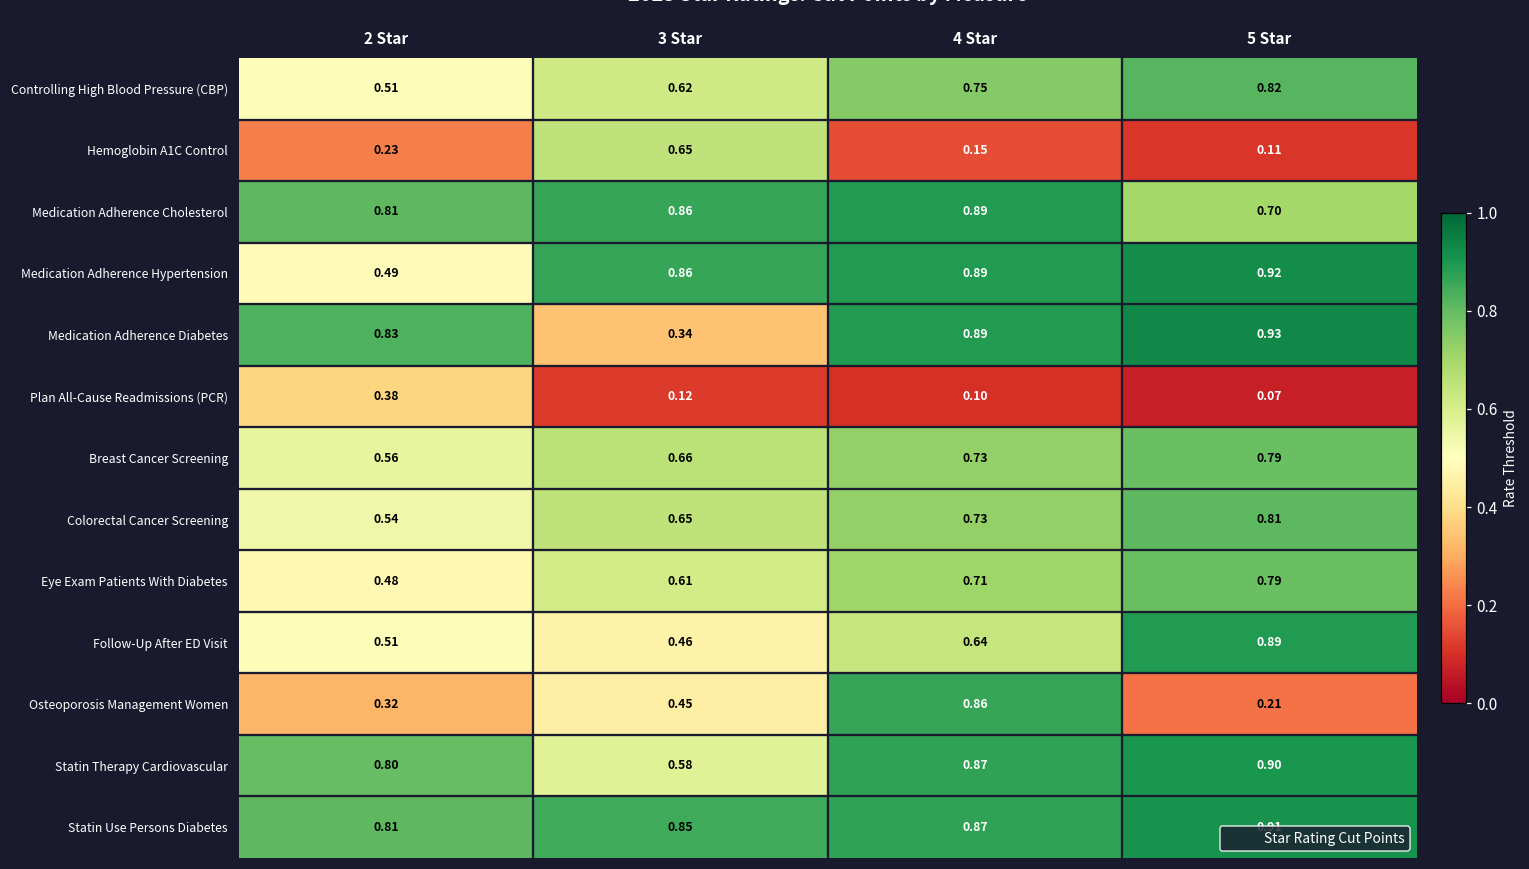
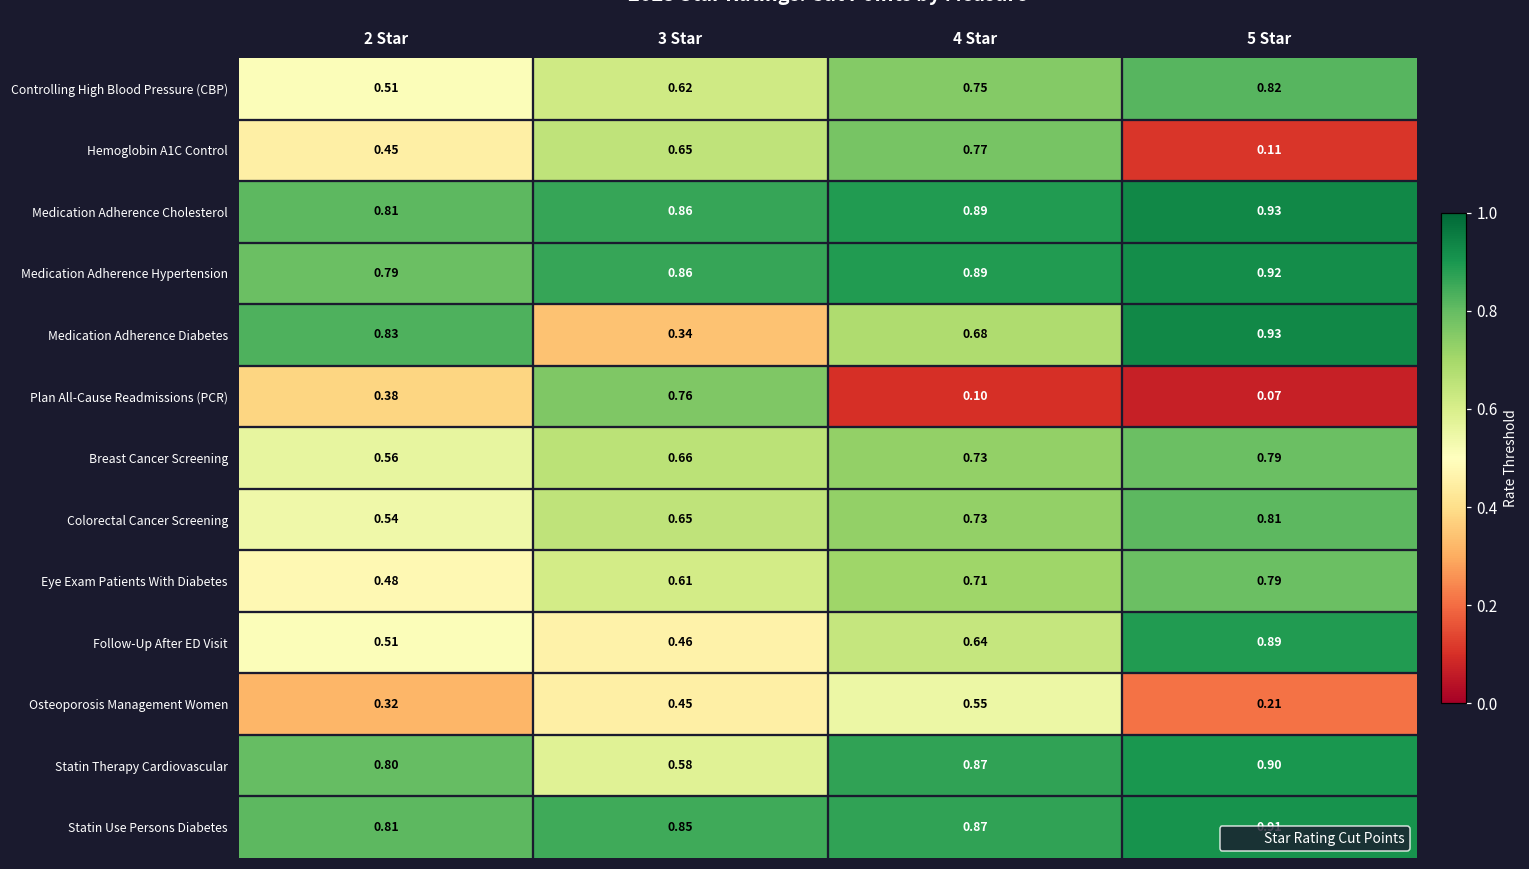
Hemoglobin A1C Control, 2 Star: 0.23 -> 0.45
Hemoglobin A1C Control, 4 Star: 0.15 -> 0.77
Medication Adherence Cholesterol, 5 Star: 0.70 -> 0.93
Medication Adherence Hypertension, 2 Star: 0.49 -> 0.79
Medication Adherence Diabetes, 4 Star: 0.89 -> 0.68
Plan All-Cause Readmissions (PCR), 3 Star: 0.12 -> 0.76
Osteoporosis Management Women, 4 Star: 0.86 -> 0.55
